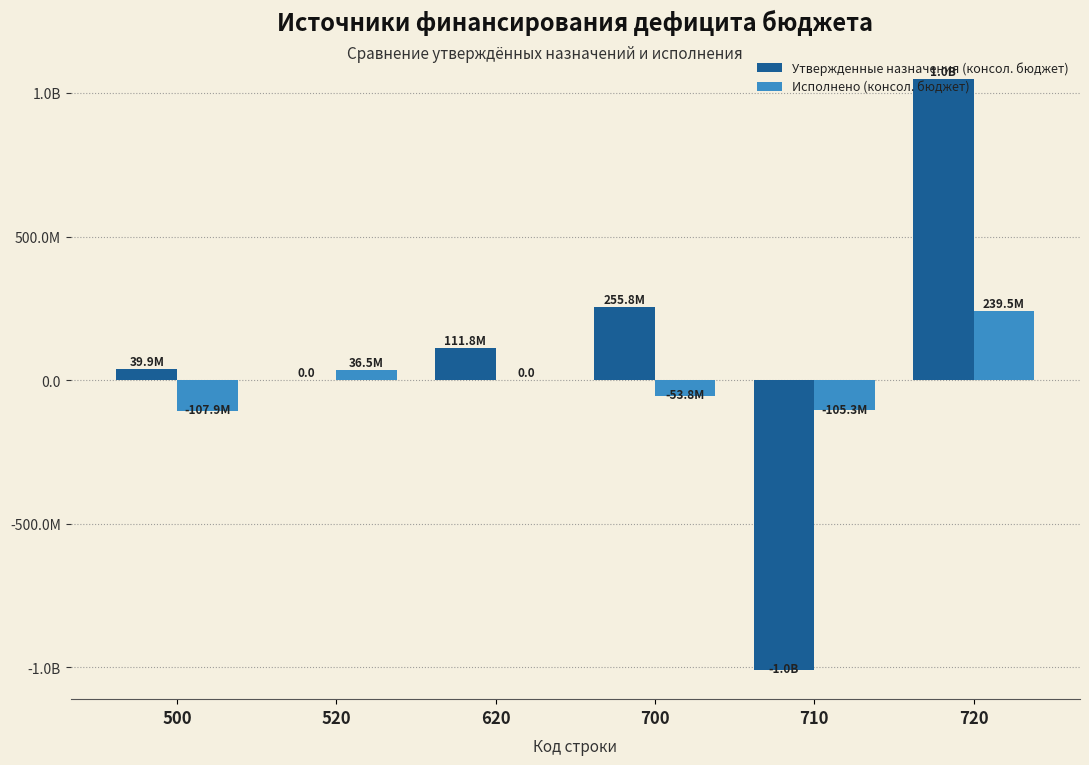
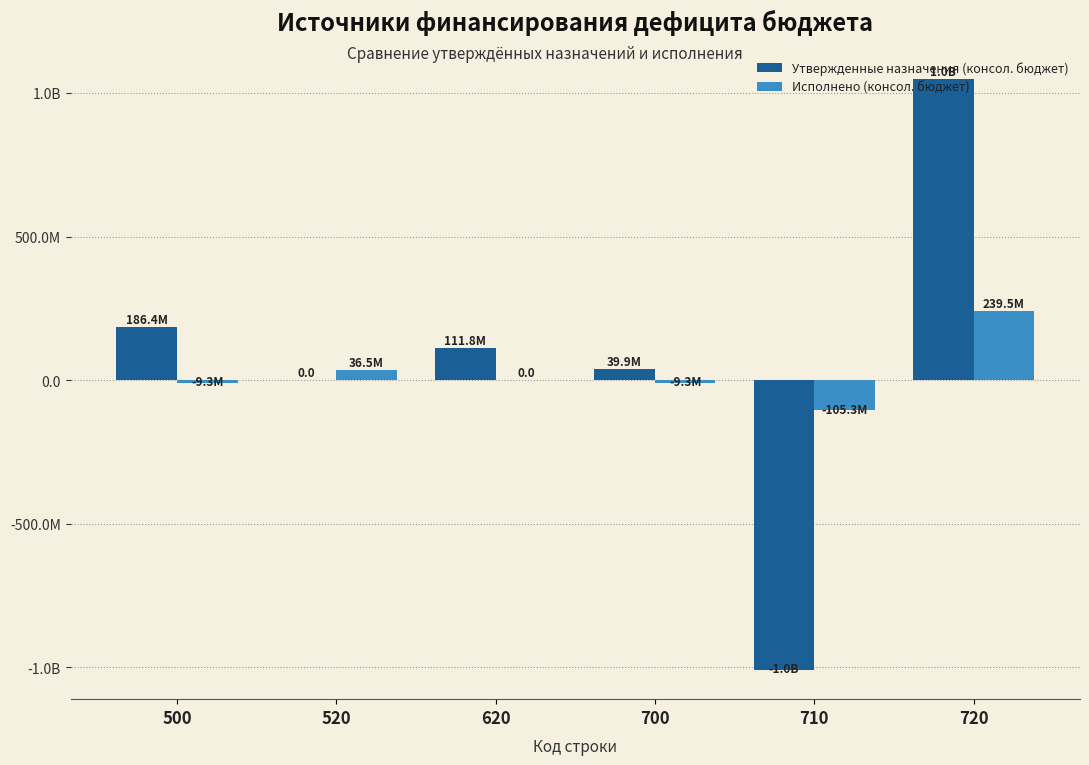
Утвержденные назначения (консол. бюджет), 500: 39.9M -> 186.4M
Исполнено (консол. бюджет), 500: -107.9M -> -9.3M
Утвержденные назначения (консол. бюджет), 700: 255.8M -> 39.9M
Исполнено (консол. бюджет), 700: -53.8M -> -9.3M
